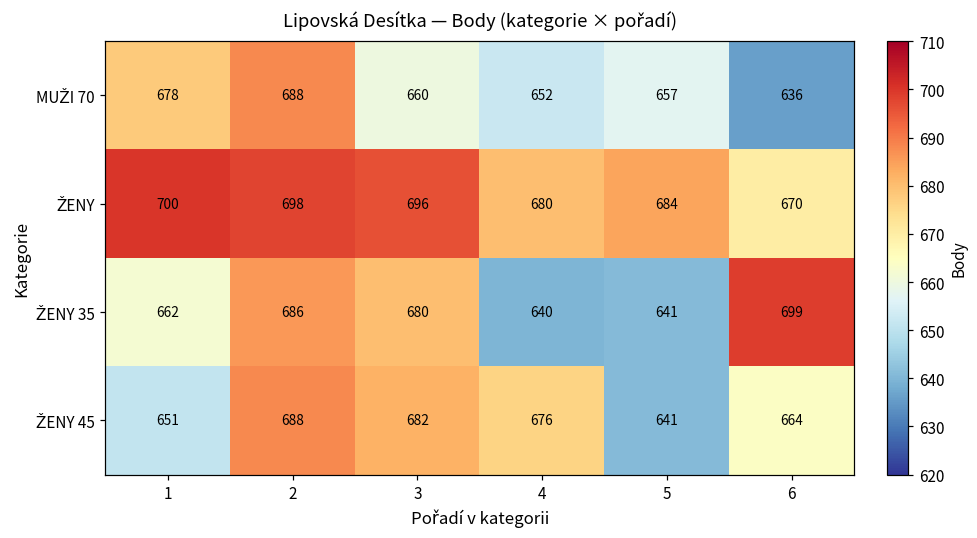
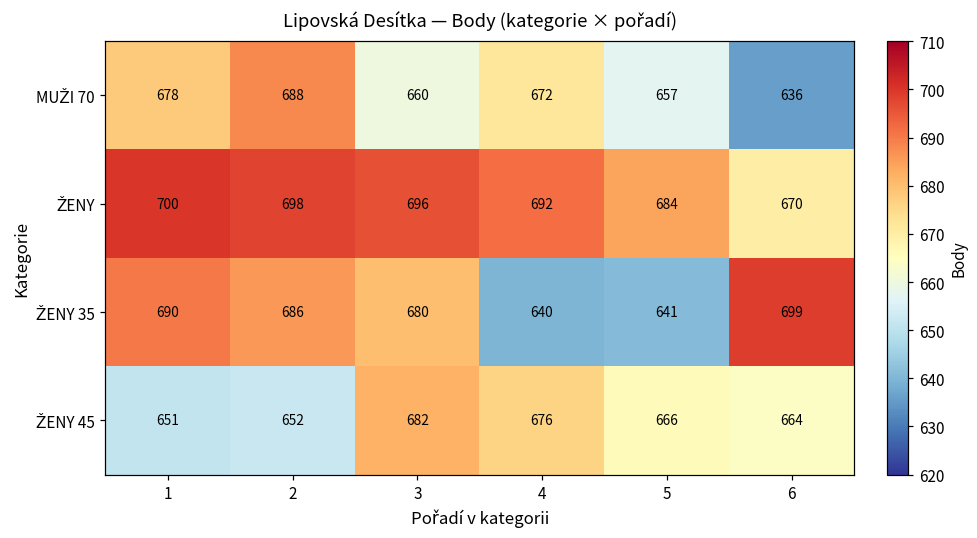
MUŽI 70, 4: 652 -> 672
ŽENY, 4: 680 -> 692
ŽENY 35, 1: 662 -> 690
ŽENY 45, 2: 688 -> 652
ŽENY 45, 5: 641 -> 666
